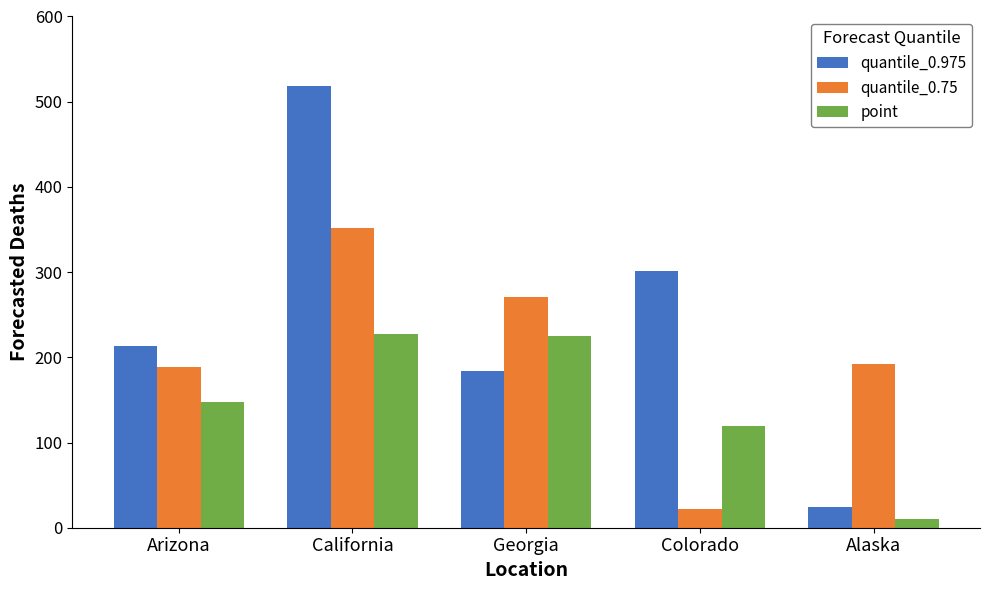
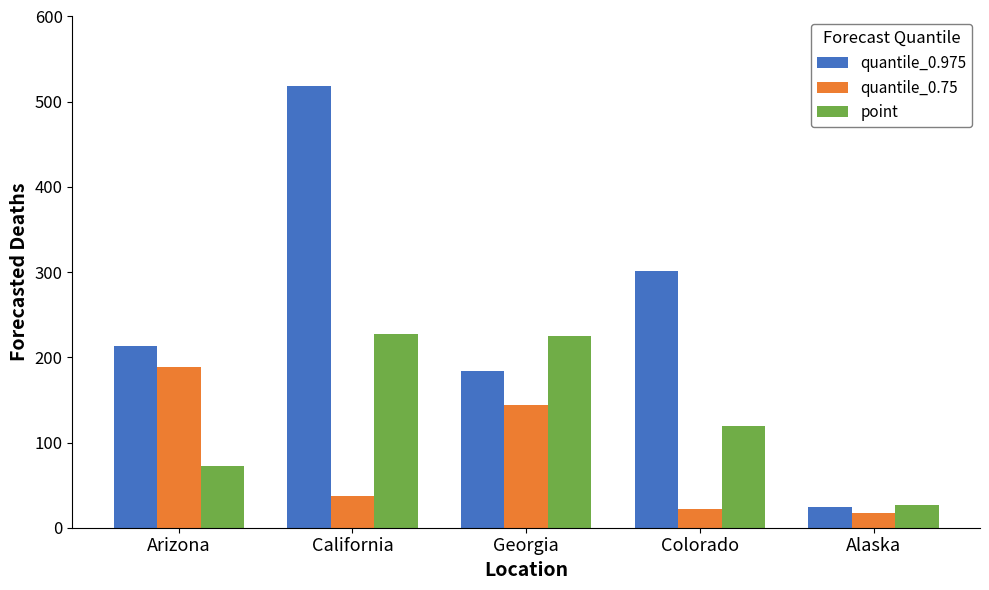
point, Arizona: 150 -> 70
quantile_0.75, California: 350 -> 40
quantile_0.75, Georgia: 270 -> 140
quantile_0.75, Alaska: 190 -> 20
point, Alaska: 10 -> 30
